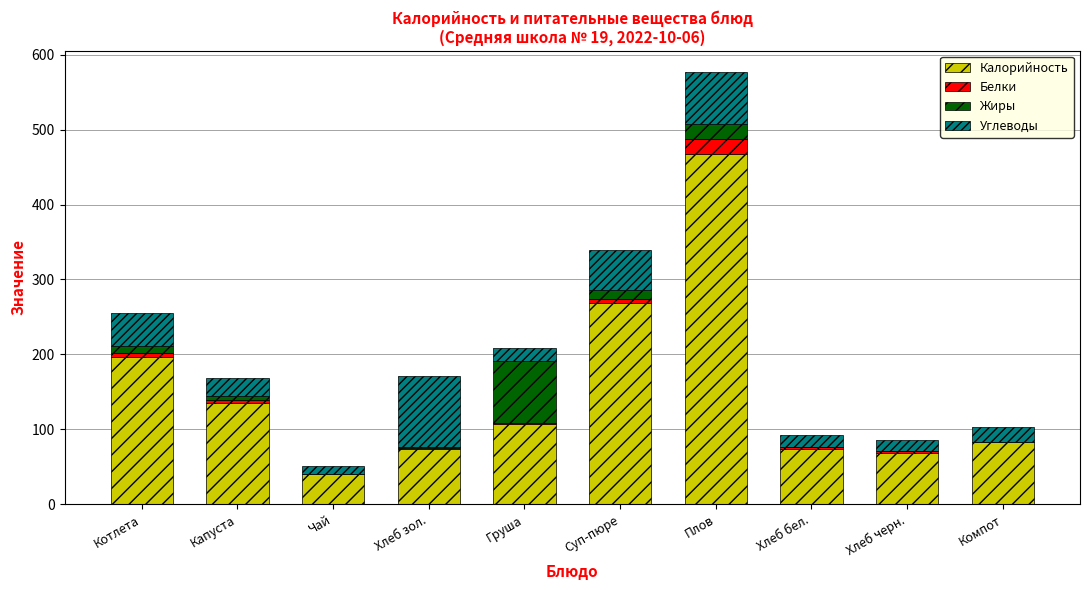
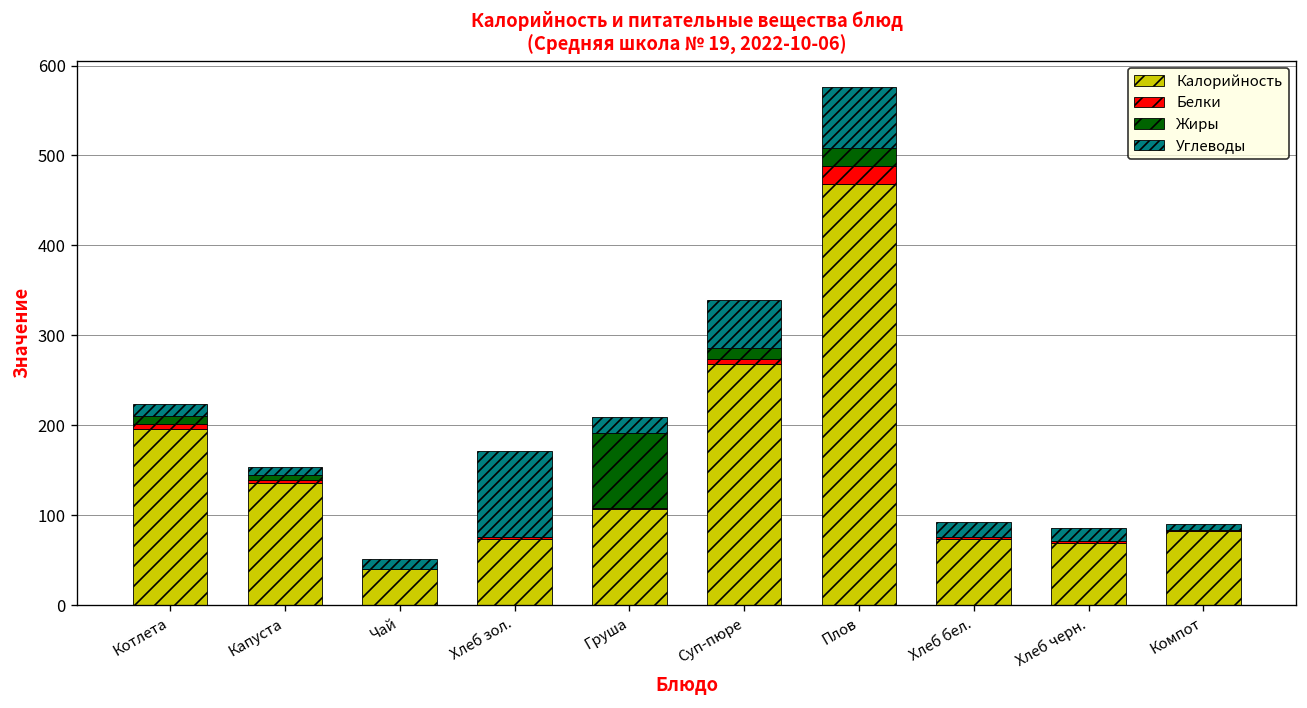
Углеводы, Котлета: 40 -> 10
Углеводы, Капуста: 20 -> 10
Углеводы, Компот: 20 -> 10
